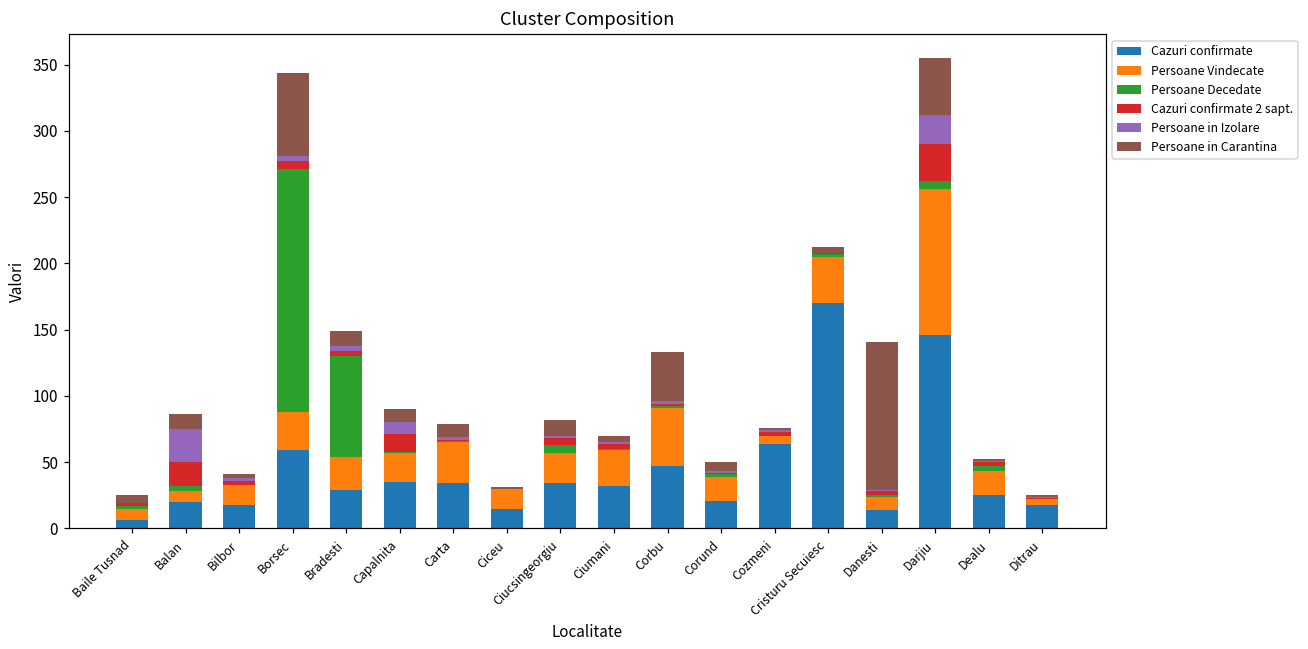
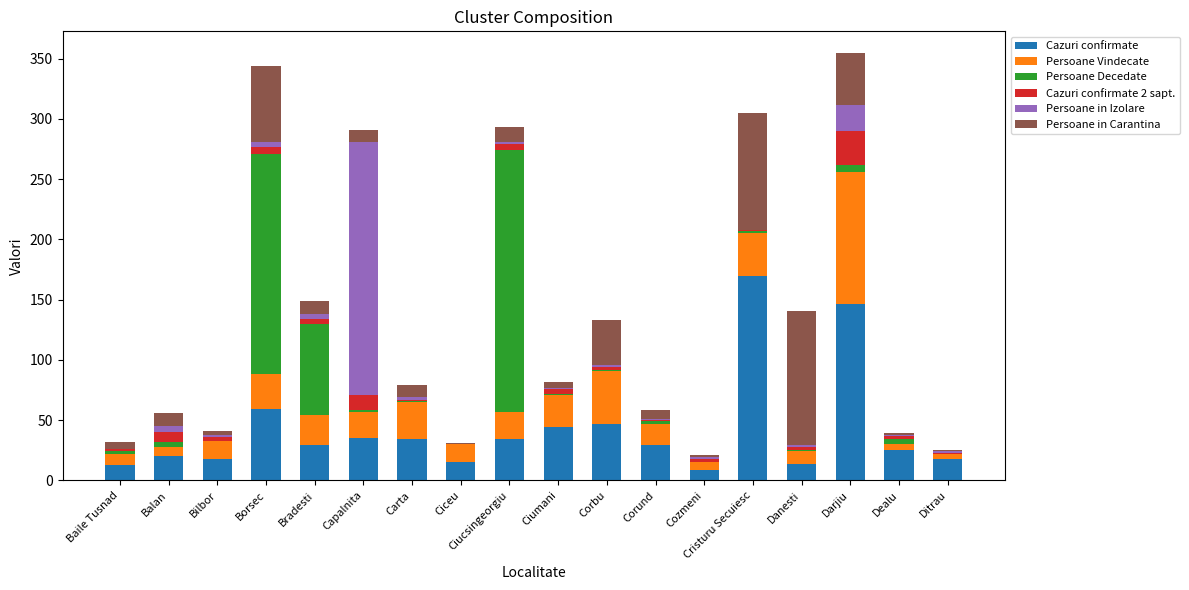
Cazuri confirmate, Baile Tusnad: 6 -> 13
Cazuri confirmate 2 sapt., Balan: 18 -> 8
Persoane in Izolare, Balan: 25 -> 5
Persoane in Izolare, Capalnita: 9 -> 210
Persoane Decedate, Ciucsingeorgiu: 6 -> 217
Cazuri confirmate, Ciumani: 32 -> 44
Cazuri confirmate, Corund: 21 -> 29
Cazuri confirmate, Cozmeni: 64 -> 9
Persoane in Carantina, Cristuru Secuiesc: 4 -> 97
Persoane Vindecate, Dealu: 18 -> 5
